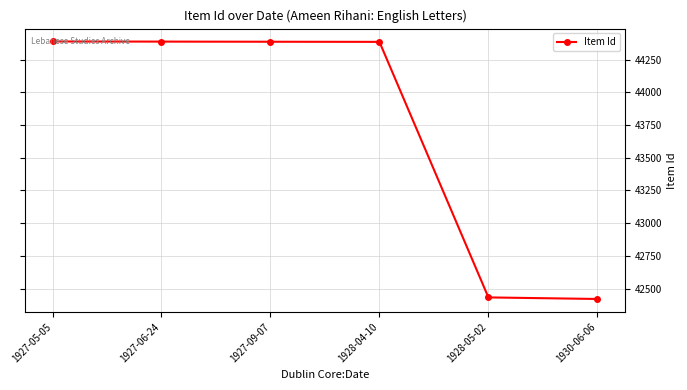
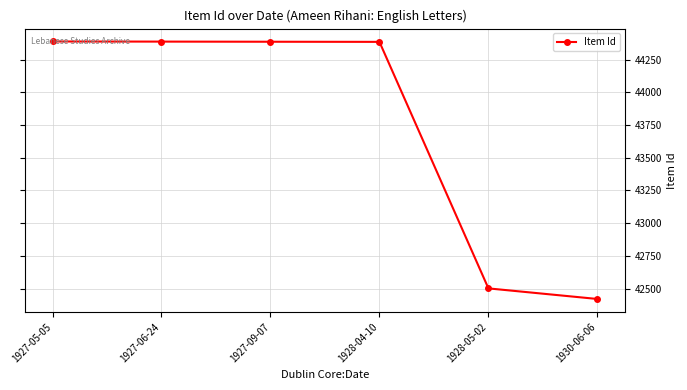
1928-05-02: 42430 -> 42500
